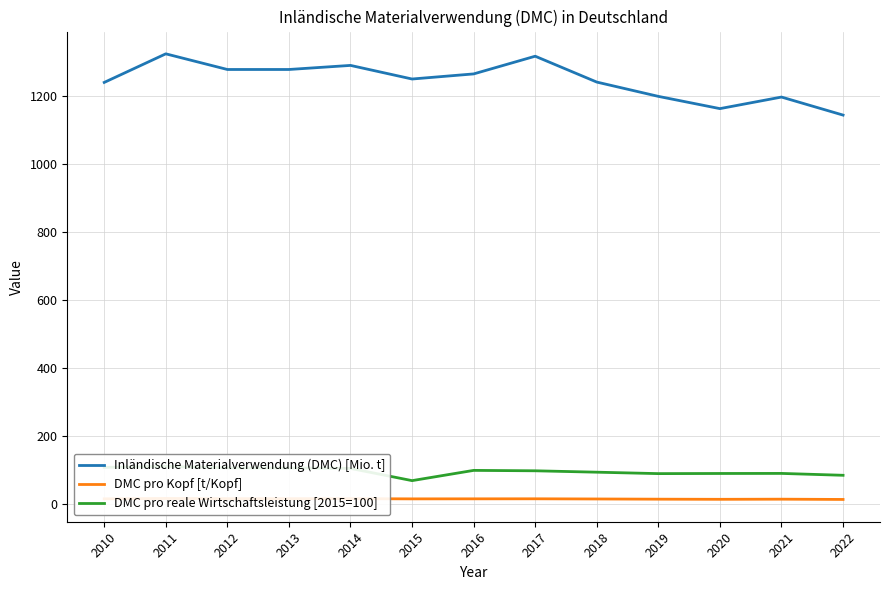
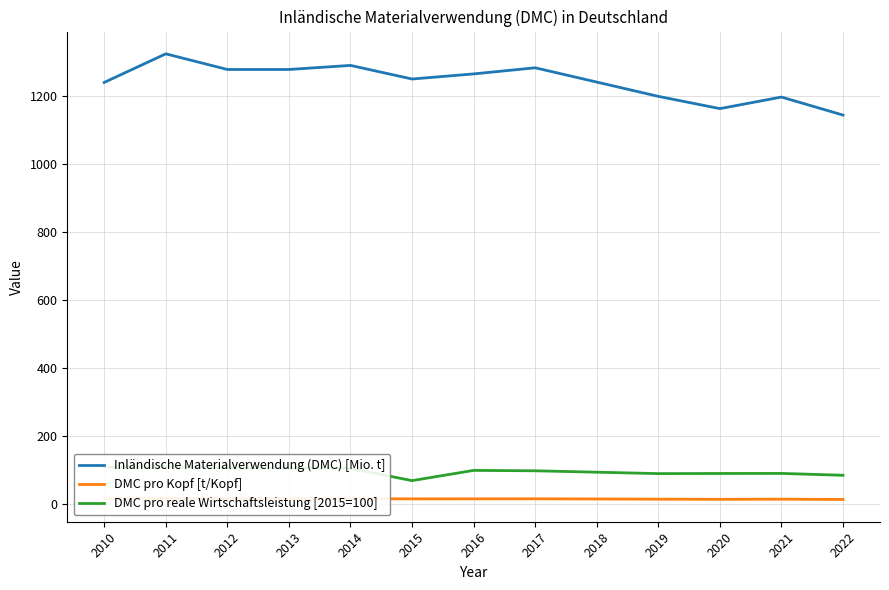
Inländische Materialverwendung (DMC) [Mio. t], 2017: 1320 -> 1280
